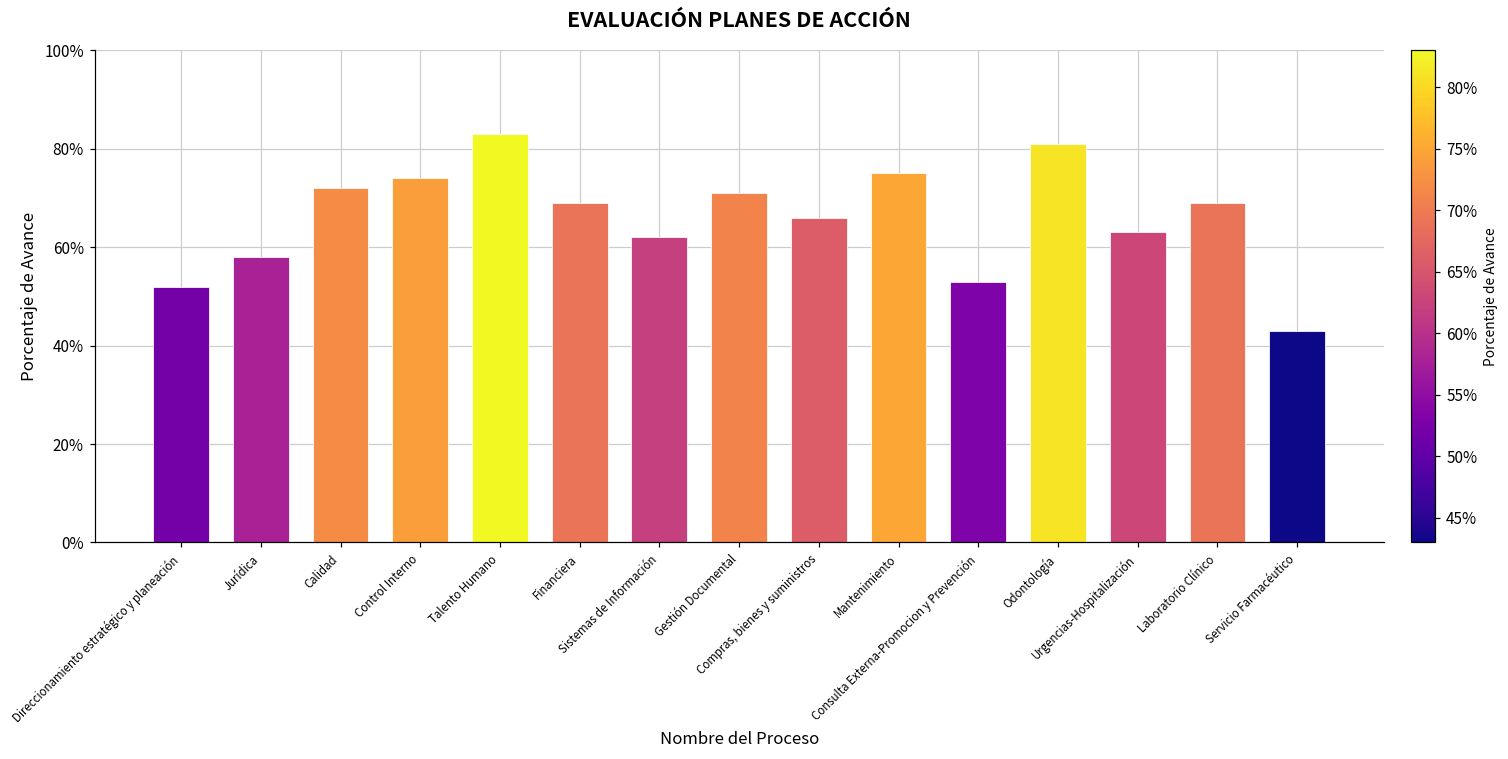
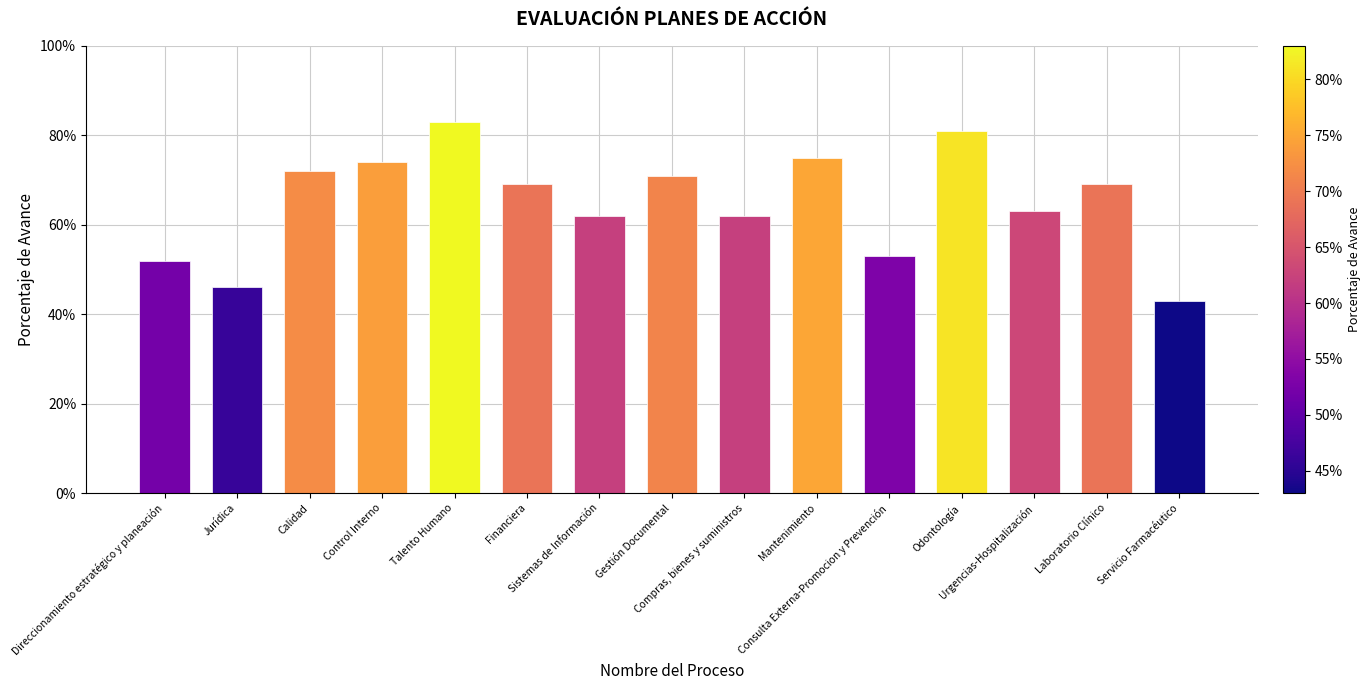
Jurídica: 58% -> 46%
Compras, bienes y suministros: 66% -> 62%
